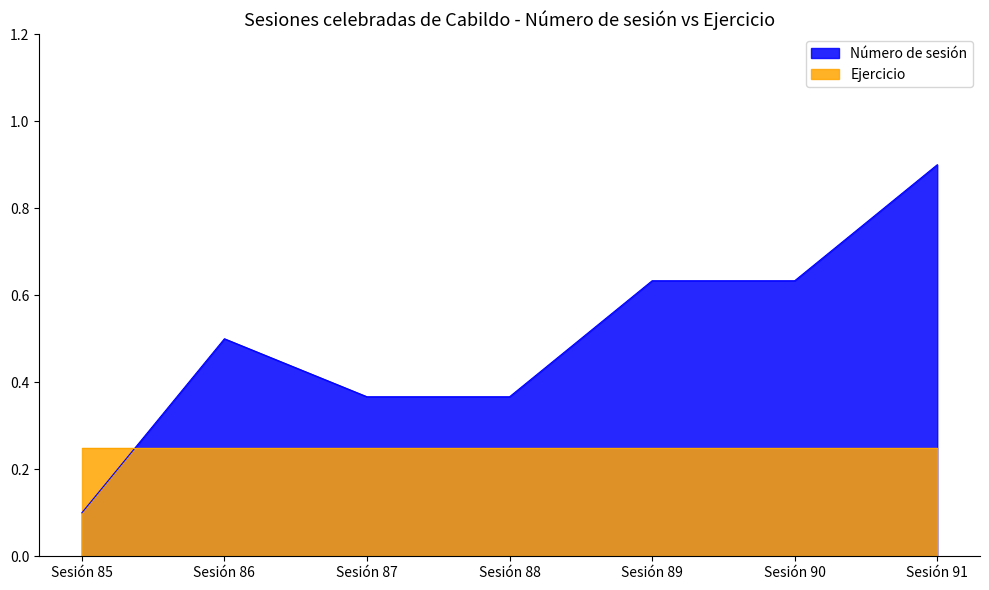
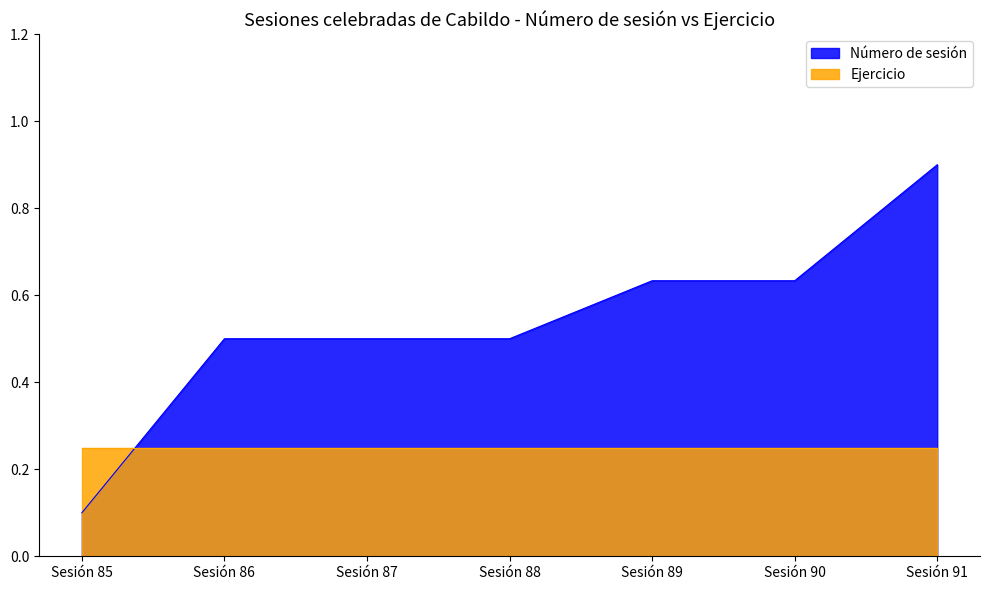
Número de sesión, Sesión 87: 0.37 -> 0.50
Número de sesión, Sesión 88: 0.37 -> 0.50
